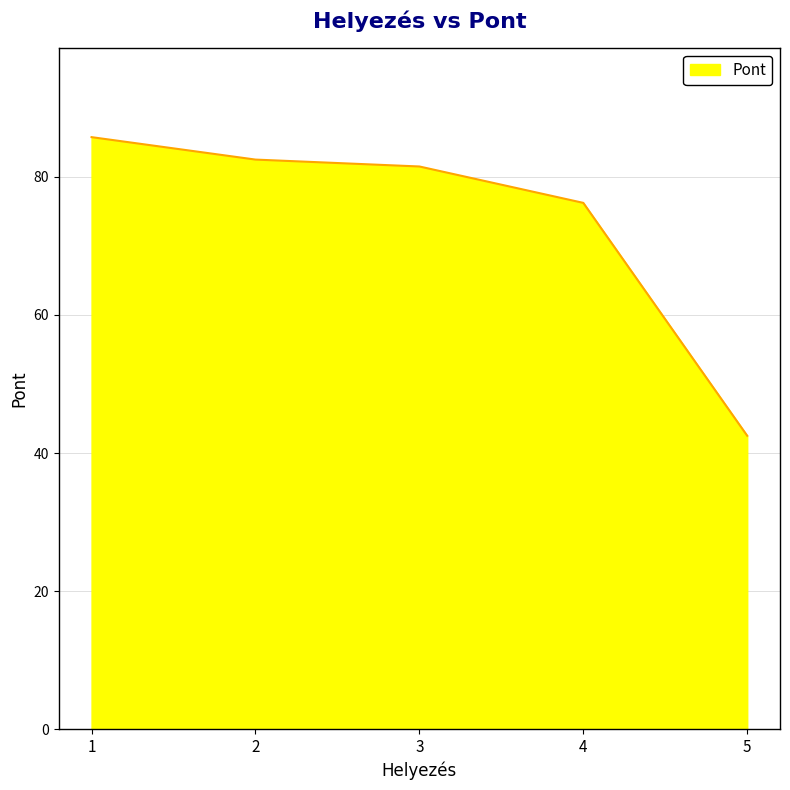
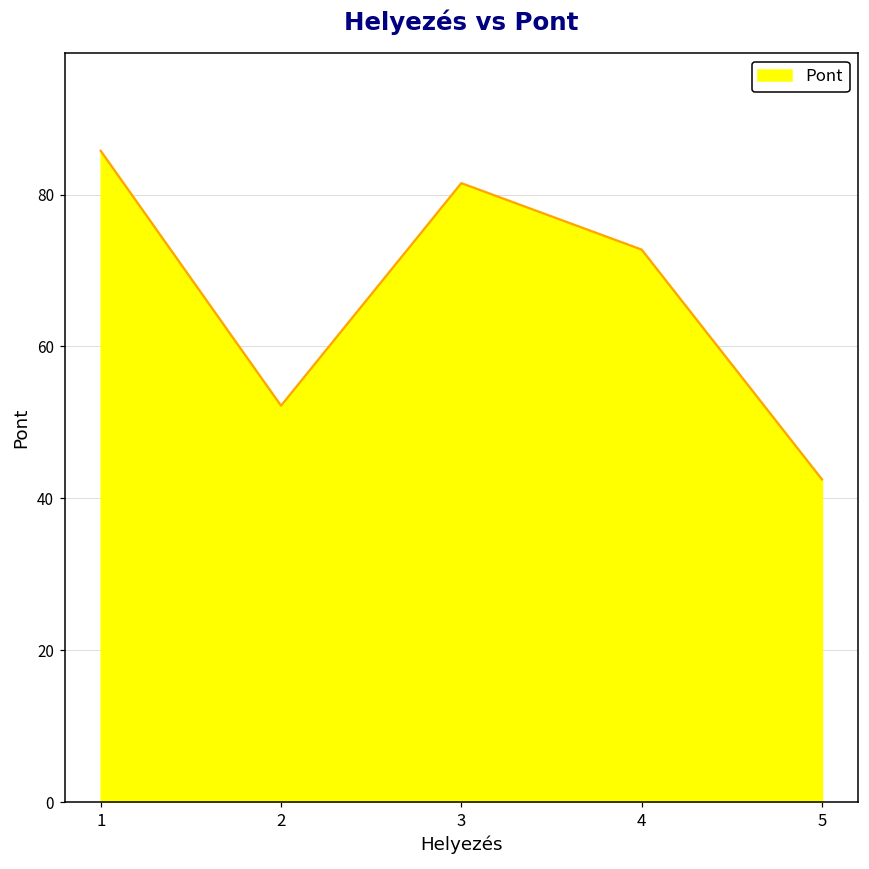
2: 83 -> 52
4: 76 -> 73
